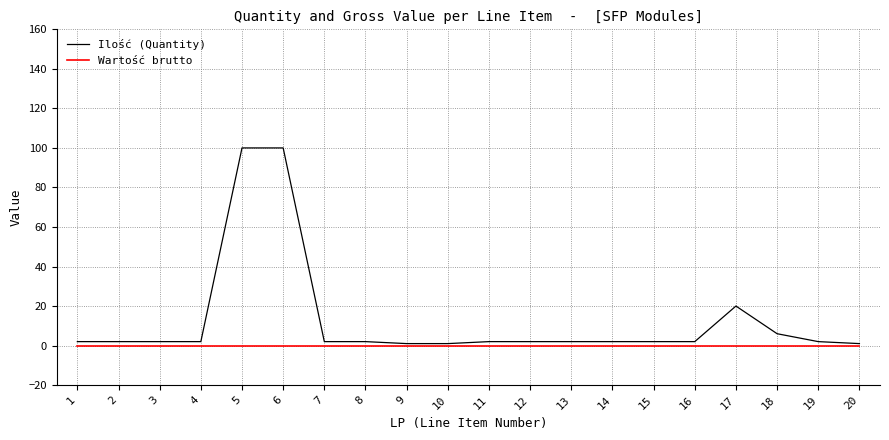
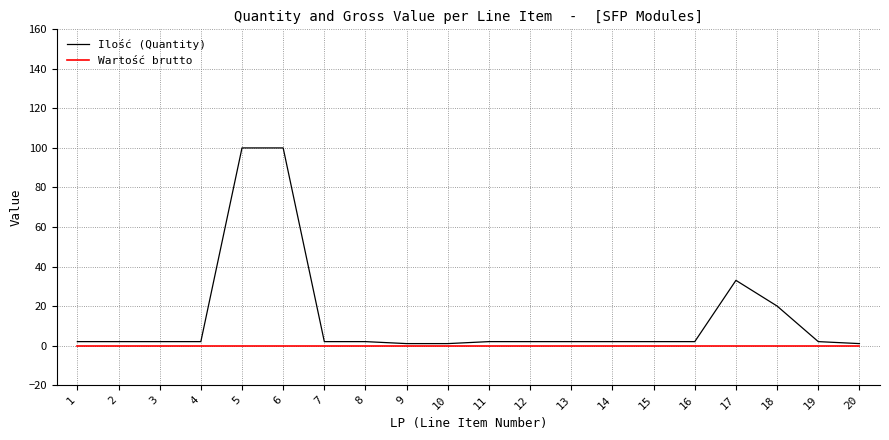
Ilość (Quantity), 17: 20 -> 33
Ilość (Quantity), 18: 6 -> 20
